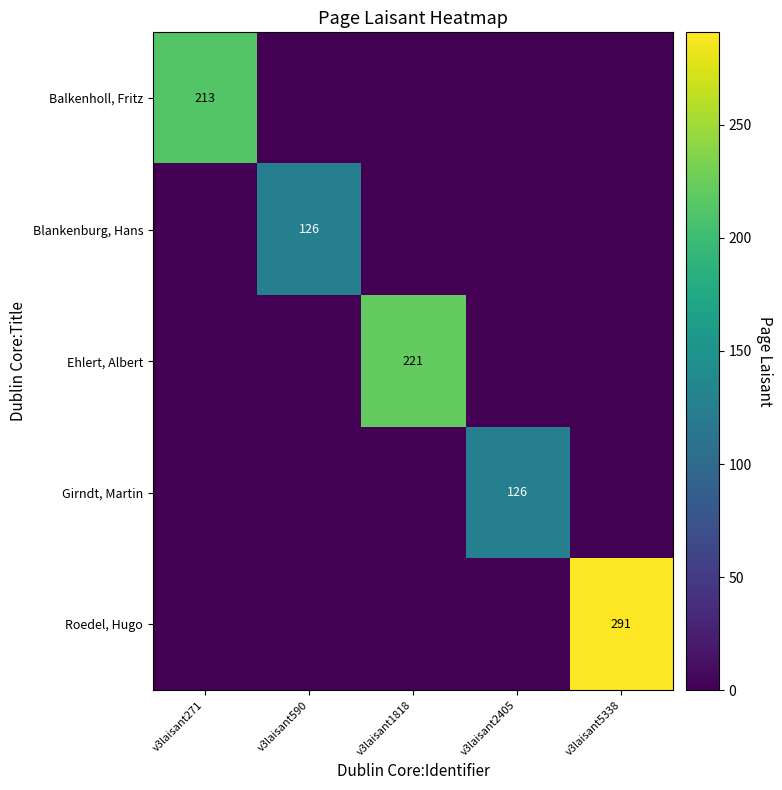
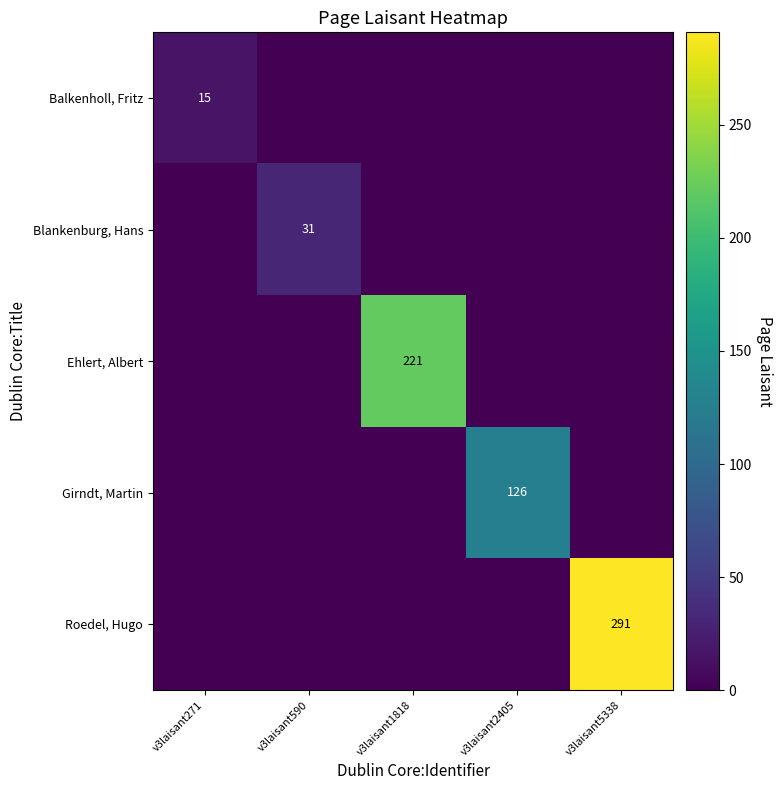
Balkenholl, Fritz, v3laisant271: 213 -> 15
Blankenburg, Hans, v3laisant590: 126 -> 31
